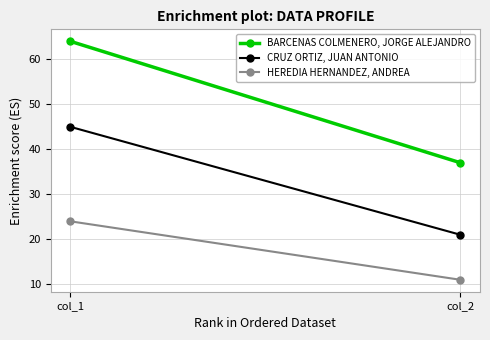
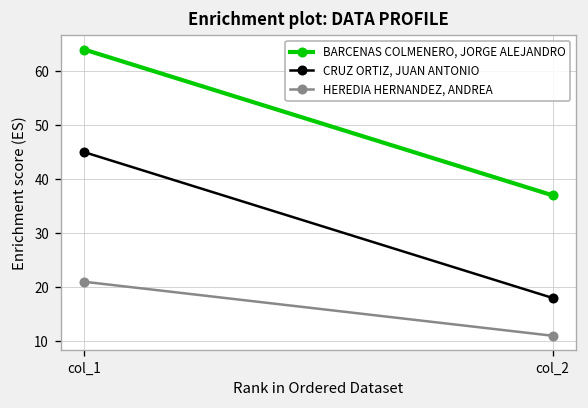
HEREDIA HERNANDEZ, ANDREA, col_1: 24 -> 21
CRUZ ORTIZ, JUAN ANTONIO, col_2: 21 -> 18
